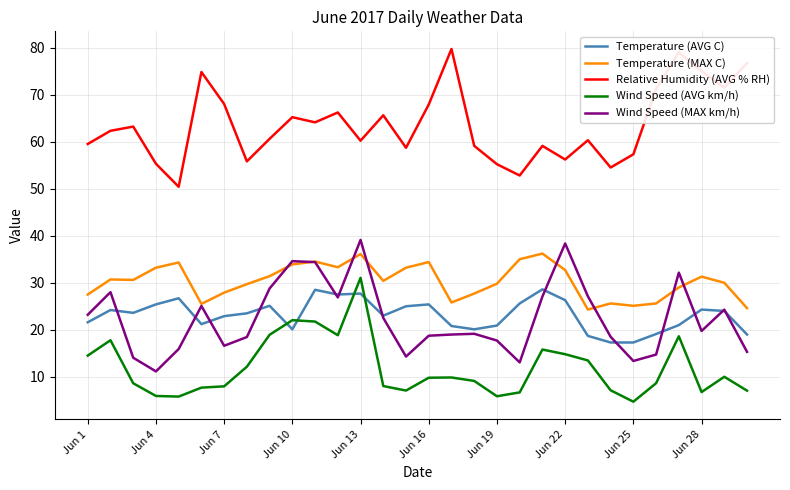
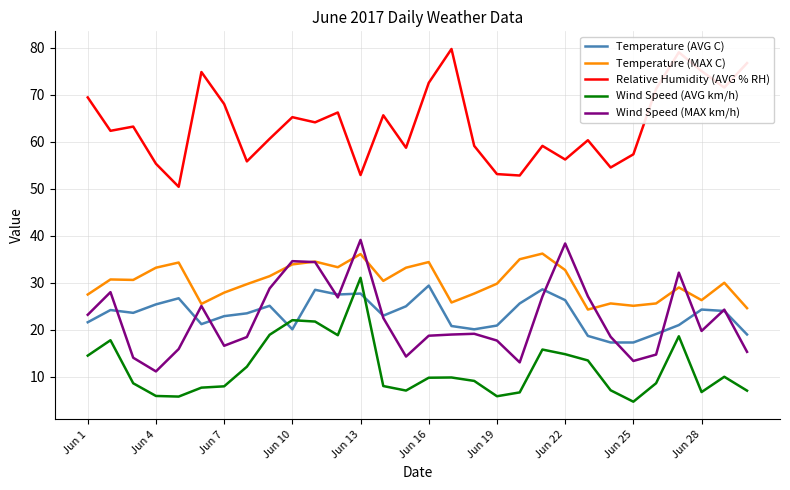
Relative Humidity (AVG % RH), Jun 1: 60 -> 69
Relative Humidity (AVG % RH), Jun 13: 60 -> 53
Temperature (AVG C), Jun 16: 25 -> 29
Relative Humidity (AVG % RH), Jun 16: 68 -> 73
Relative Humidity (AVG % RH), Jun 19: 55 -> 53
Temperature (MAX C), Jun 28: 31 -> 26
